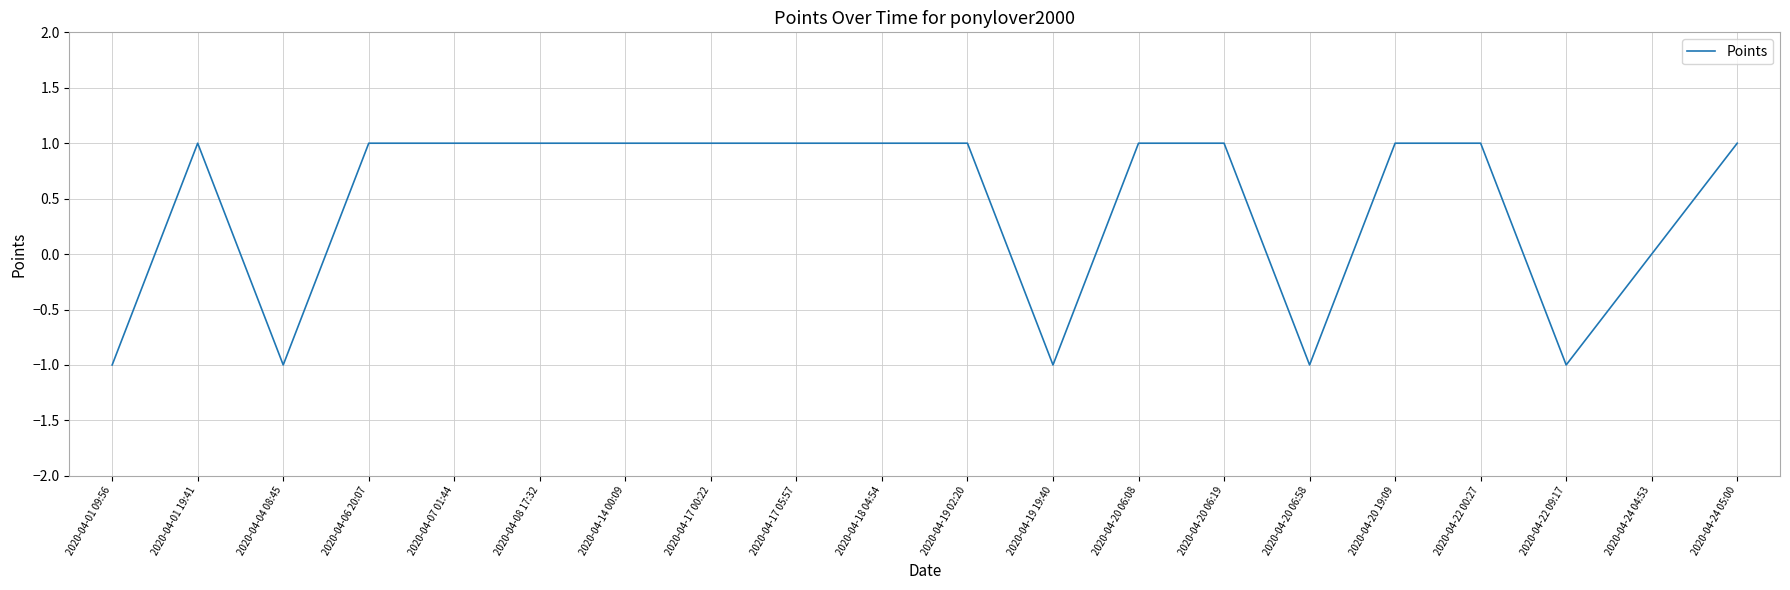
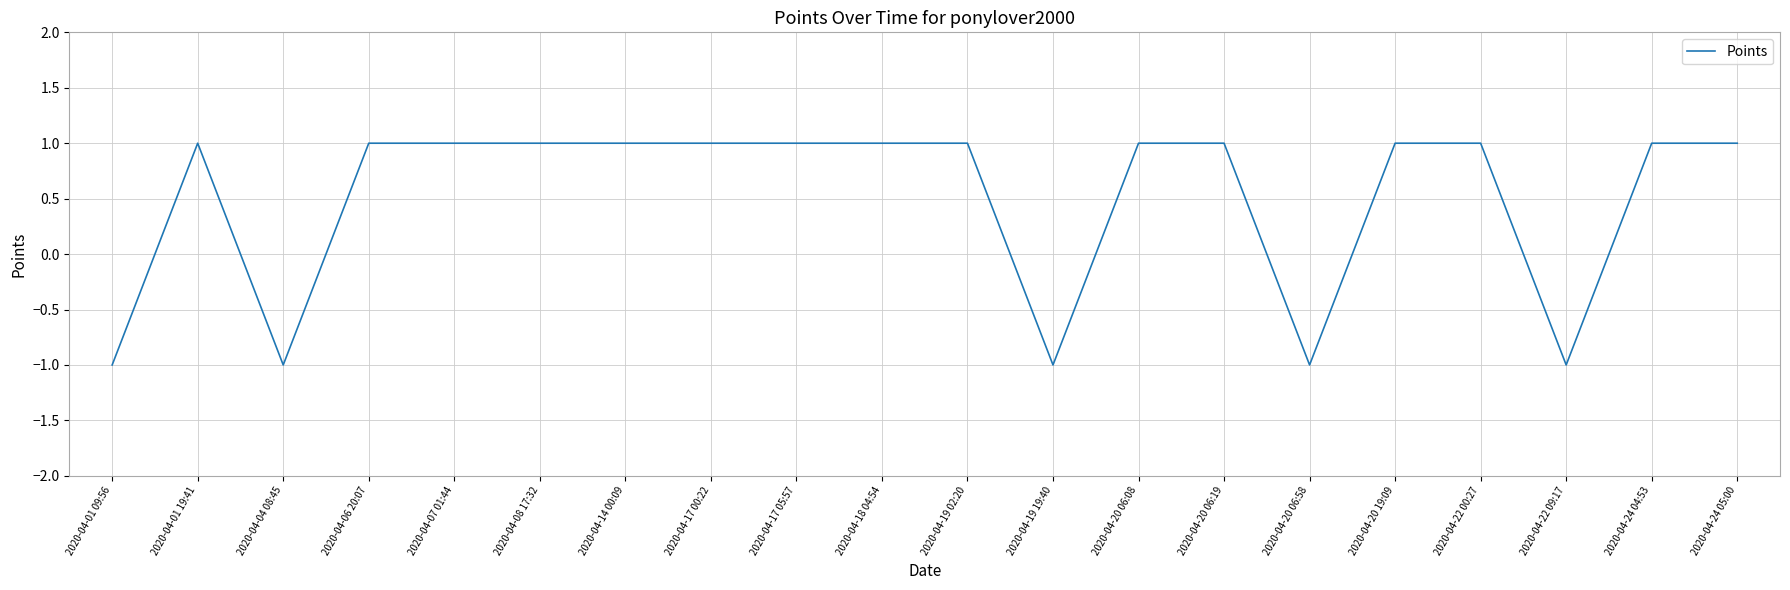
2020-04-24 04:53: 0 -> 1
